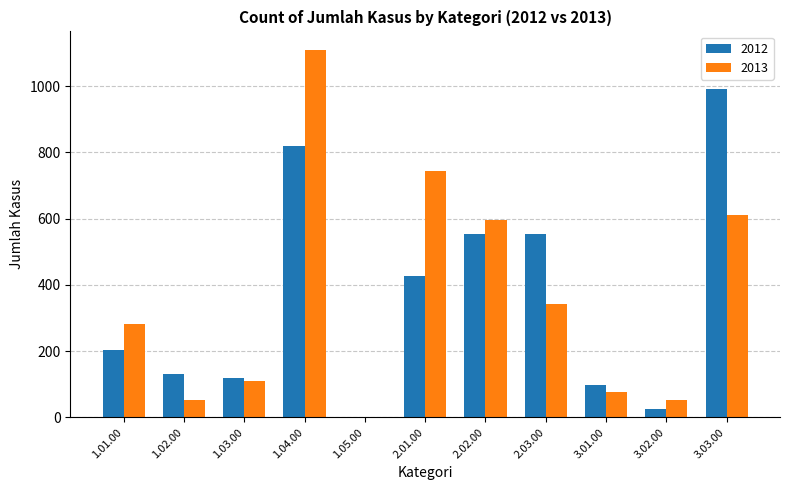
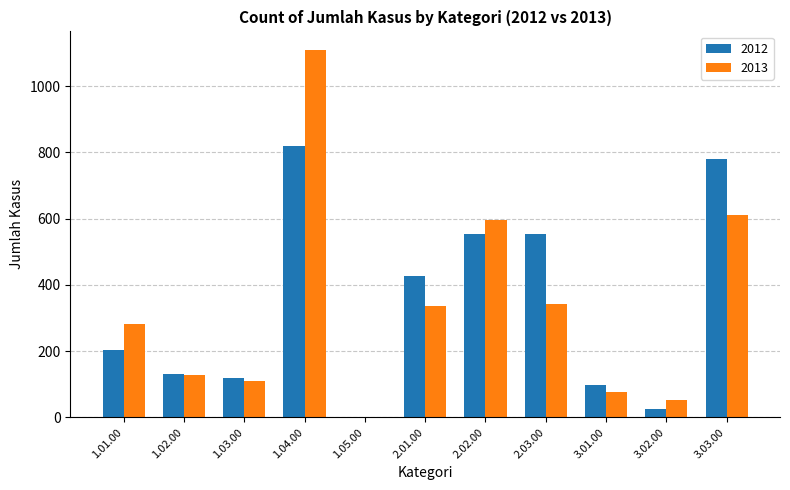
2013, 1.02.00: 50 -> 130
2013, 2.01.00: 740 -> 340
2012, 3.03.00: 990 -> 780
